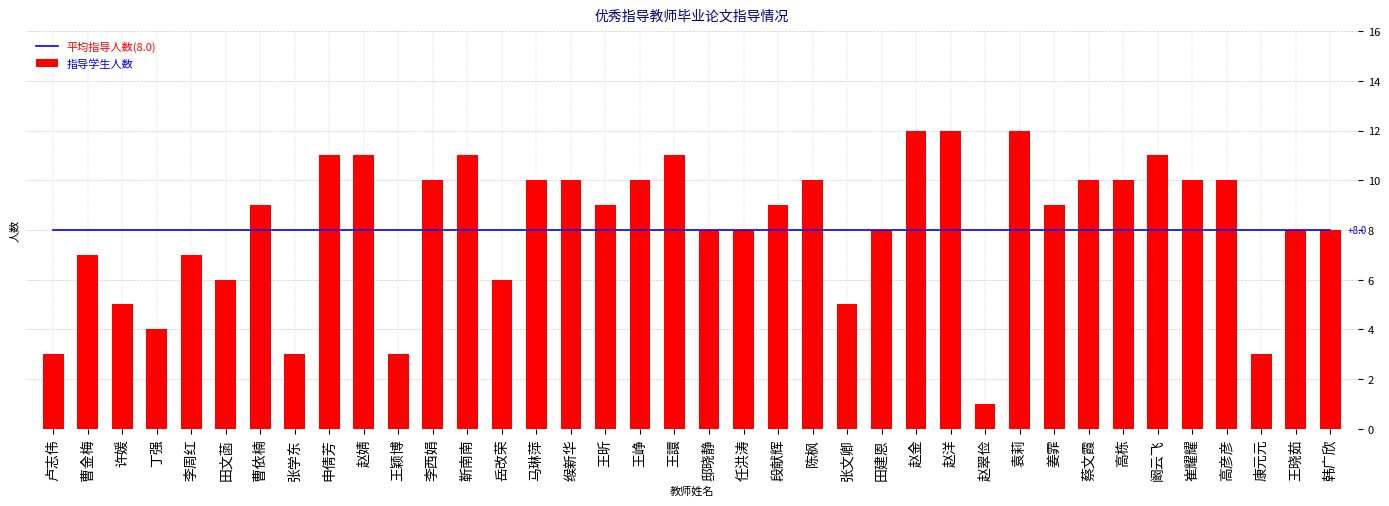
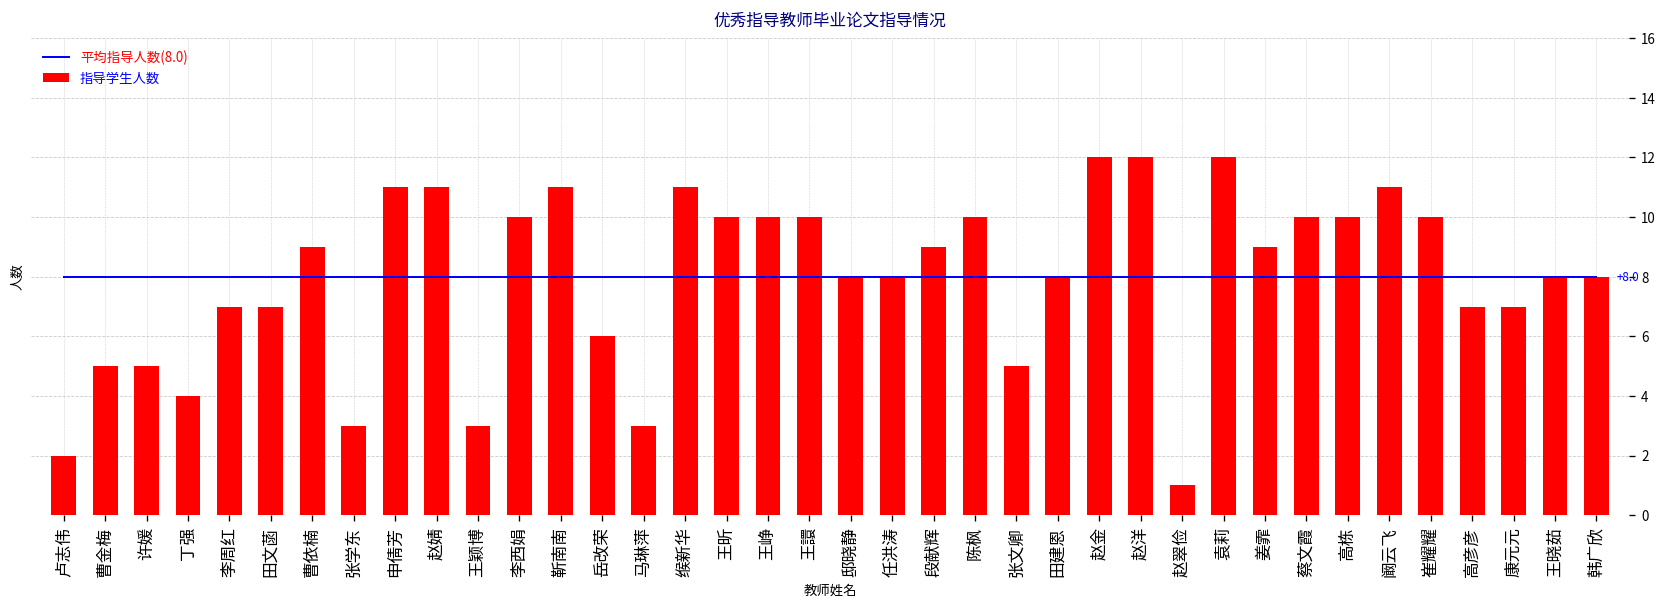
指导学生人数, 卢志伟: 3 -> 2
指导学生人数, 曹金梅: 7 -> 5
指导学生人数, 田文菡: 6 -> 7
指导学生人数, 马琳萍: 10 -> 3
指导学生人数, 缑新华: 10 -> 11
指导学生人数, 王昕: 9 -> 10
指导学生人数, 王譞: 11 -> 10
指导学生人数, 高彦彦: 10 -> 7
指导学生人数, 康元元: 3 -> 7
